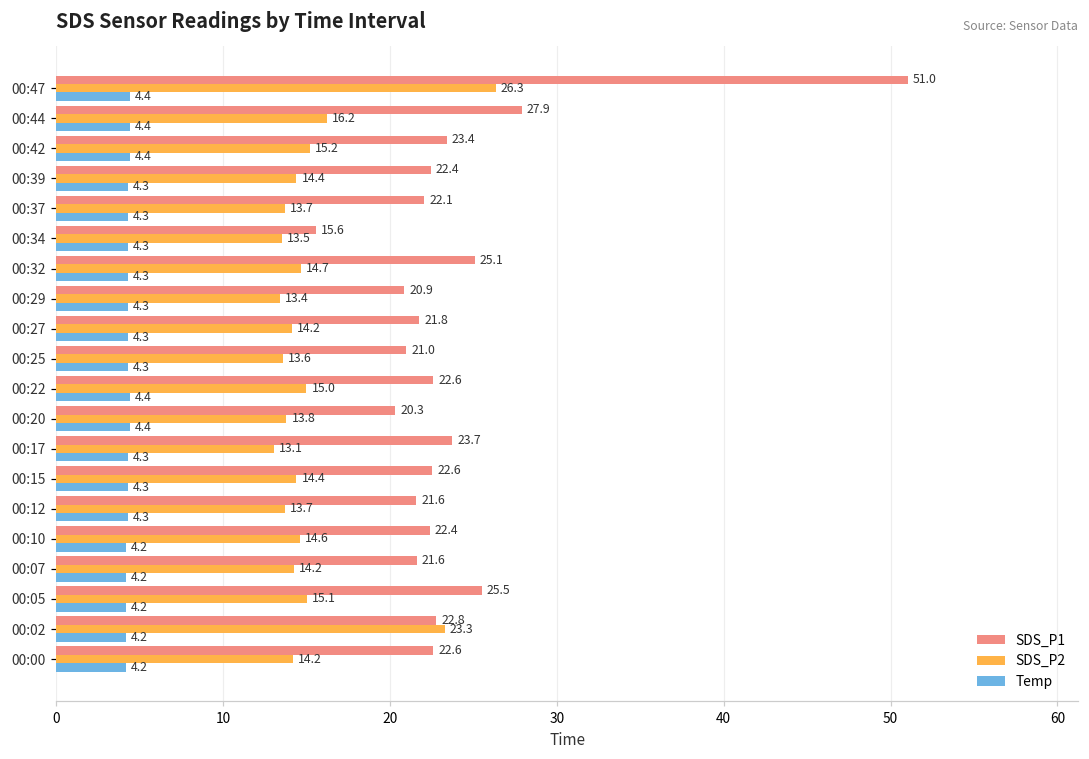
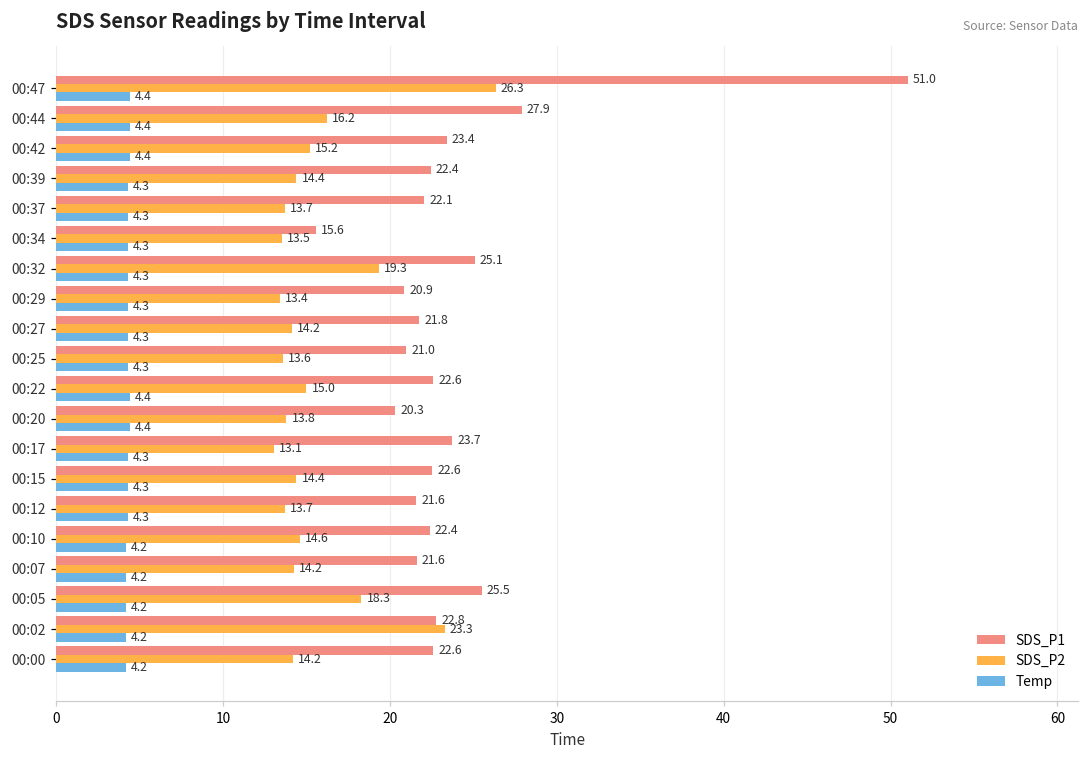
SDS_P2, 00:32: 14.7 -> 19.3
SDS_P2, 00:05: 15.1 -> 18.3
